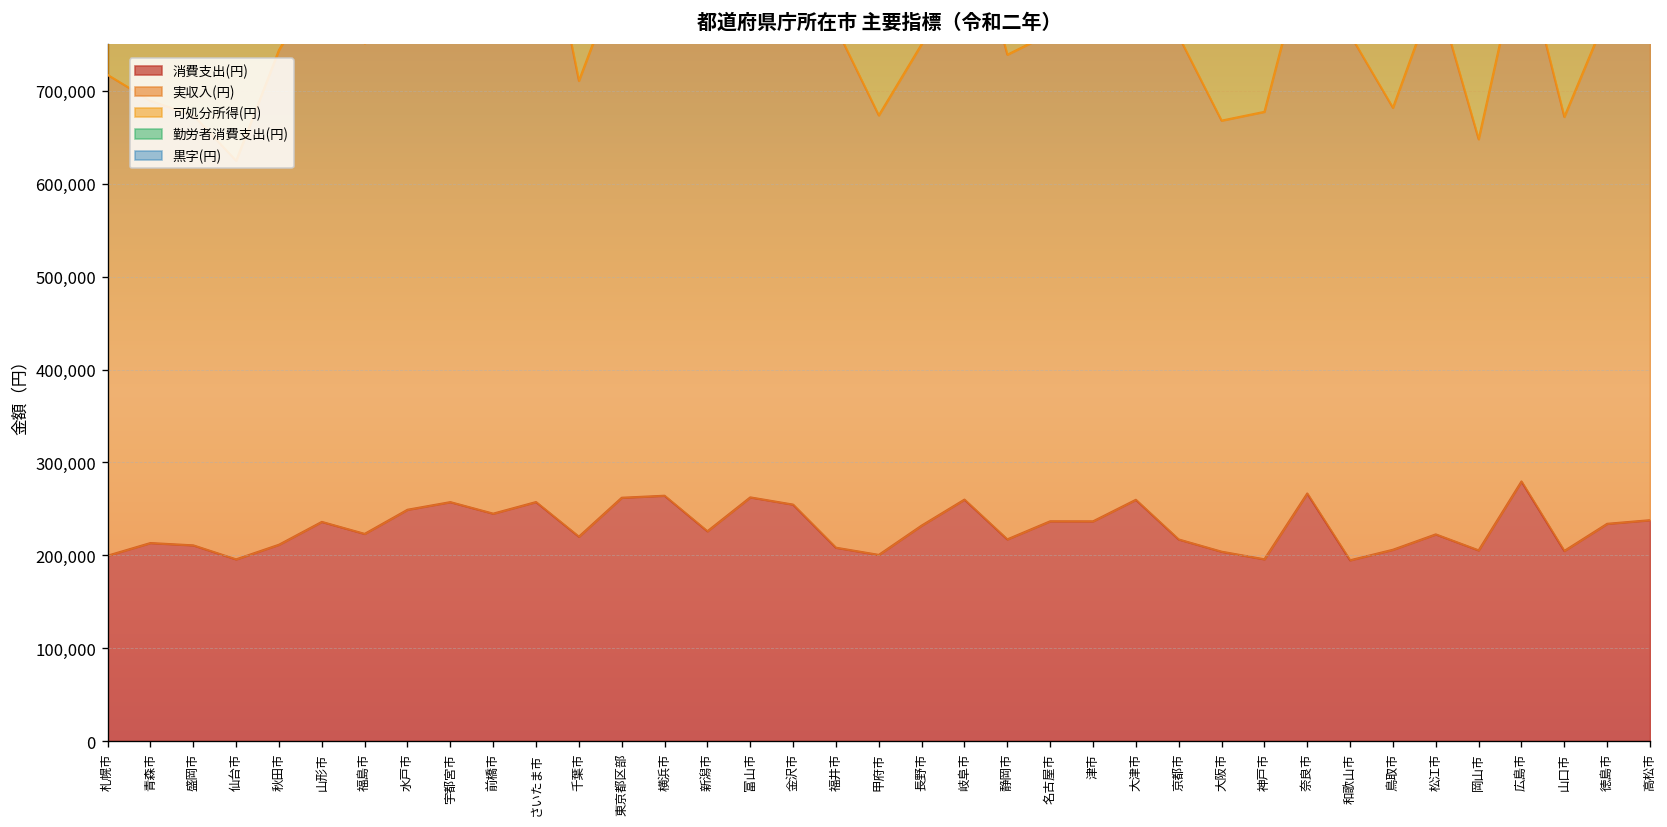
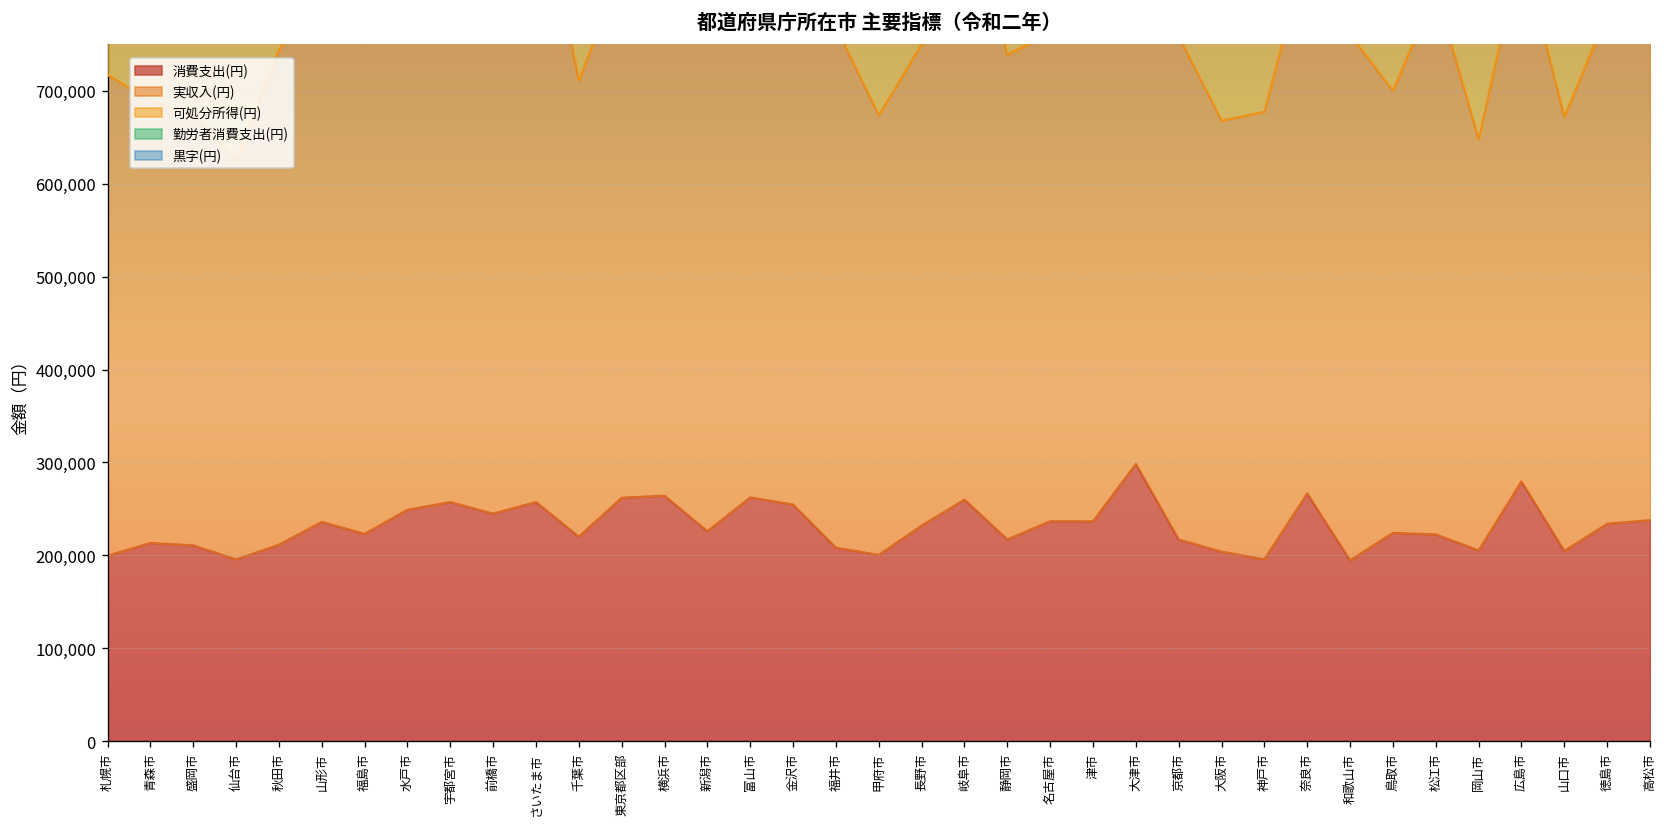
消費支出(円), 大津市: 260,000 -> 300,000
消費支出(円), 鳥取市: 210,000 -> 220,000
